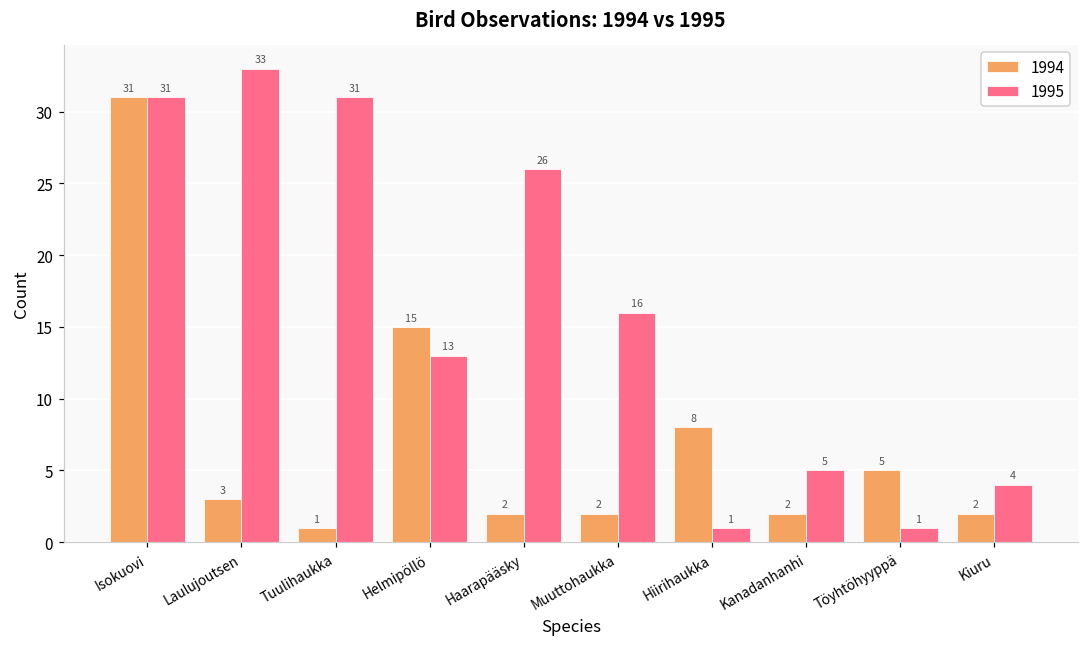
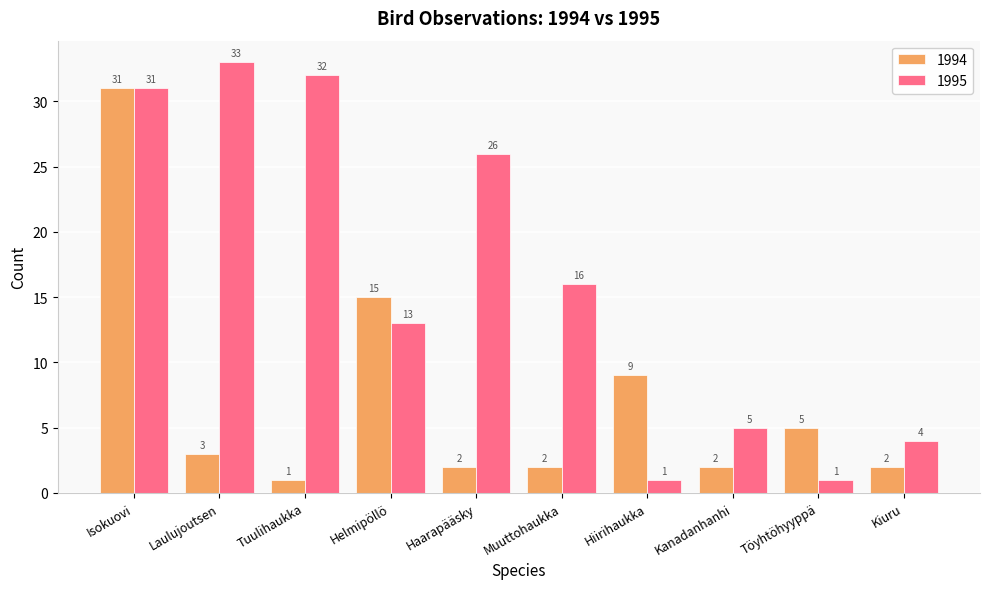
1995, Tuulihaukka: 31 -> 32
1994, Hiirihaukka: 8 -> 9
